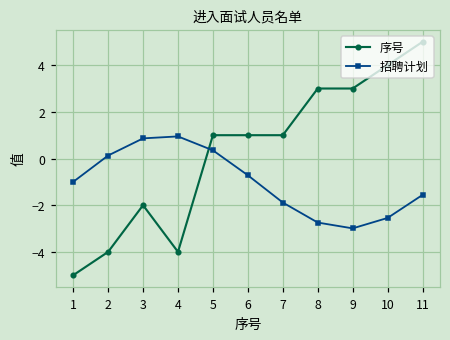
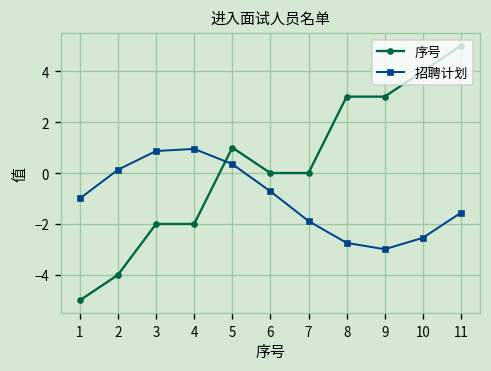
序号, 4: -4.0 -> -2.0
序号, 6: 1.0 -> 0.0
序号, 7: 1.0 -> 0.0
